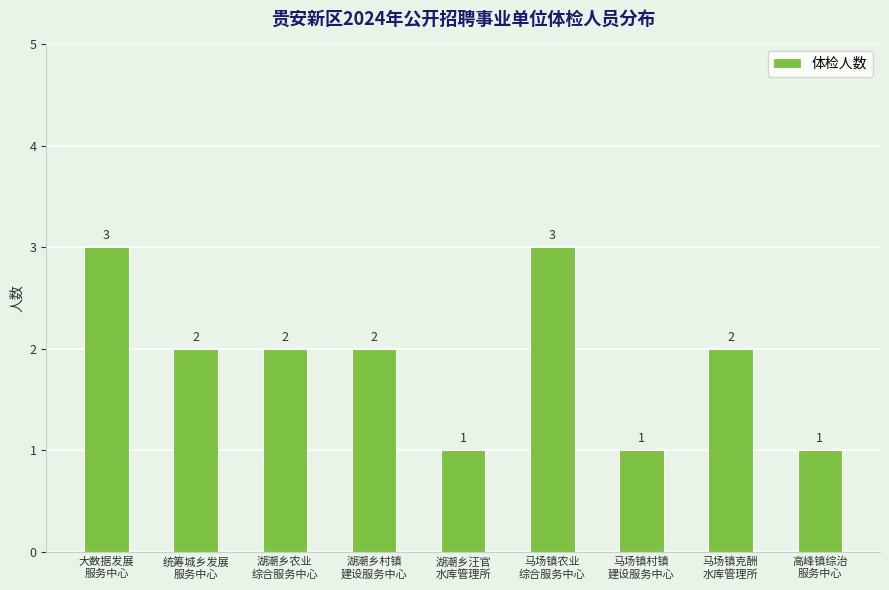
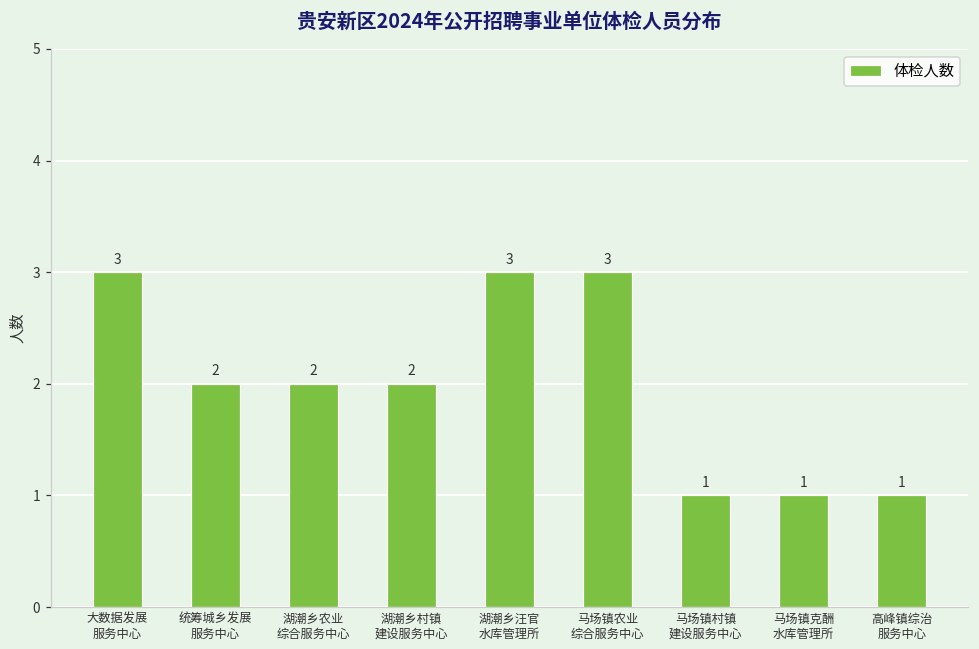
湖潮乡汪官 水库管理所: 1 -> 3
马场镇克酬 水库管理所: 2 -> 1
